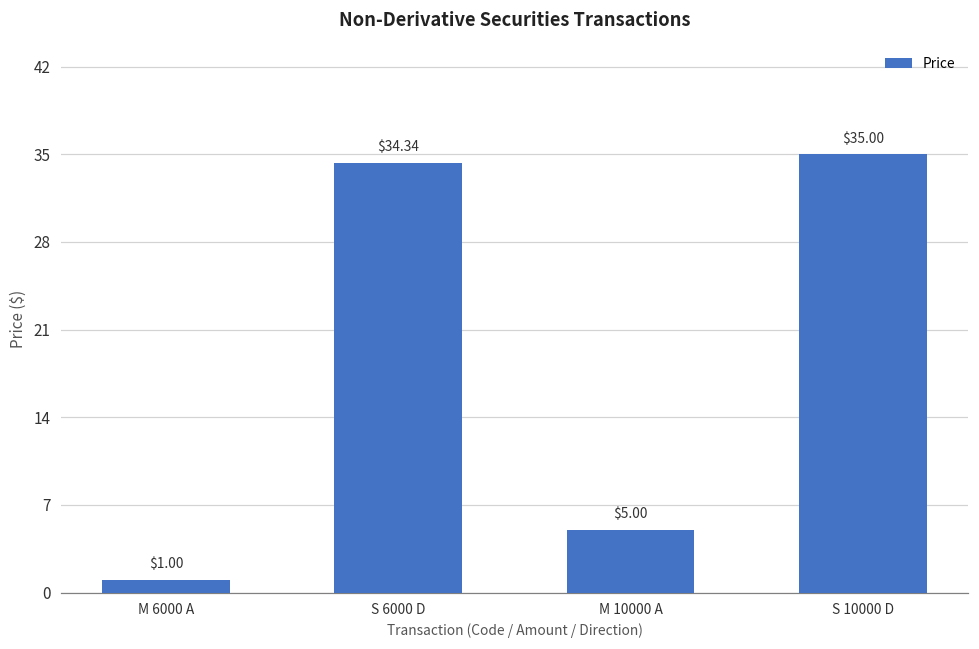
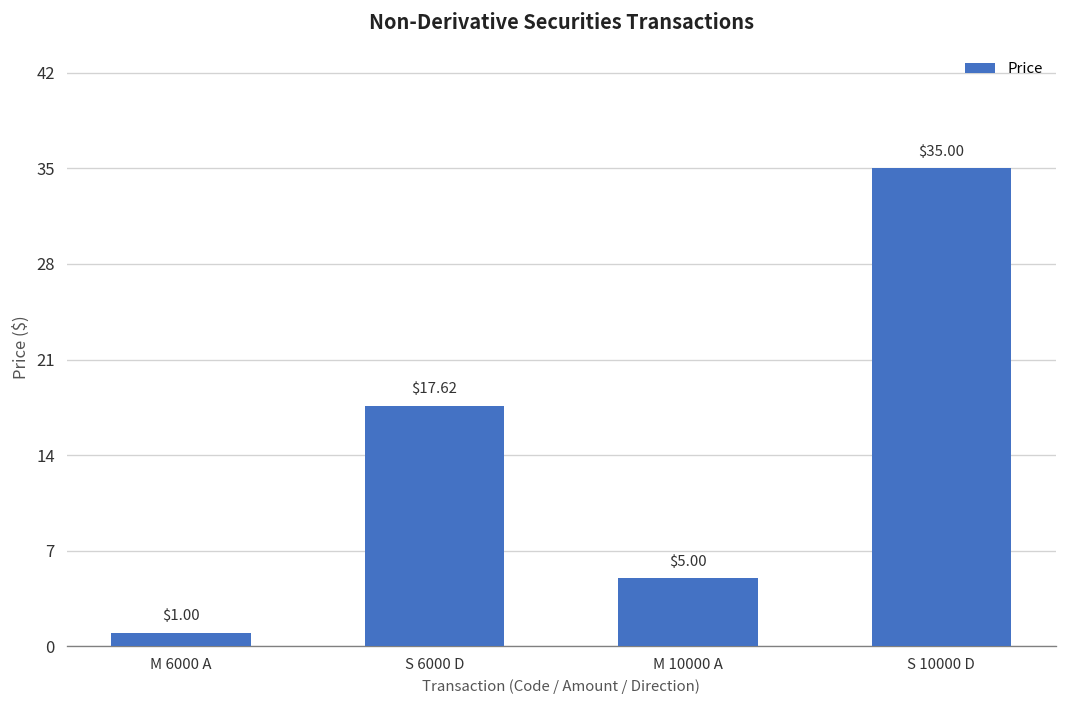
S 6000 D: $34.34 -> $17.62
